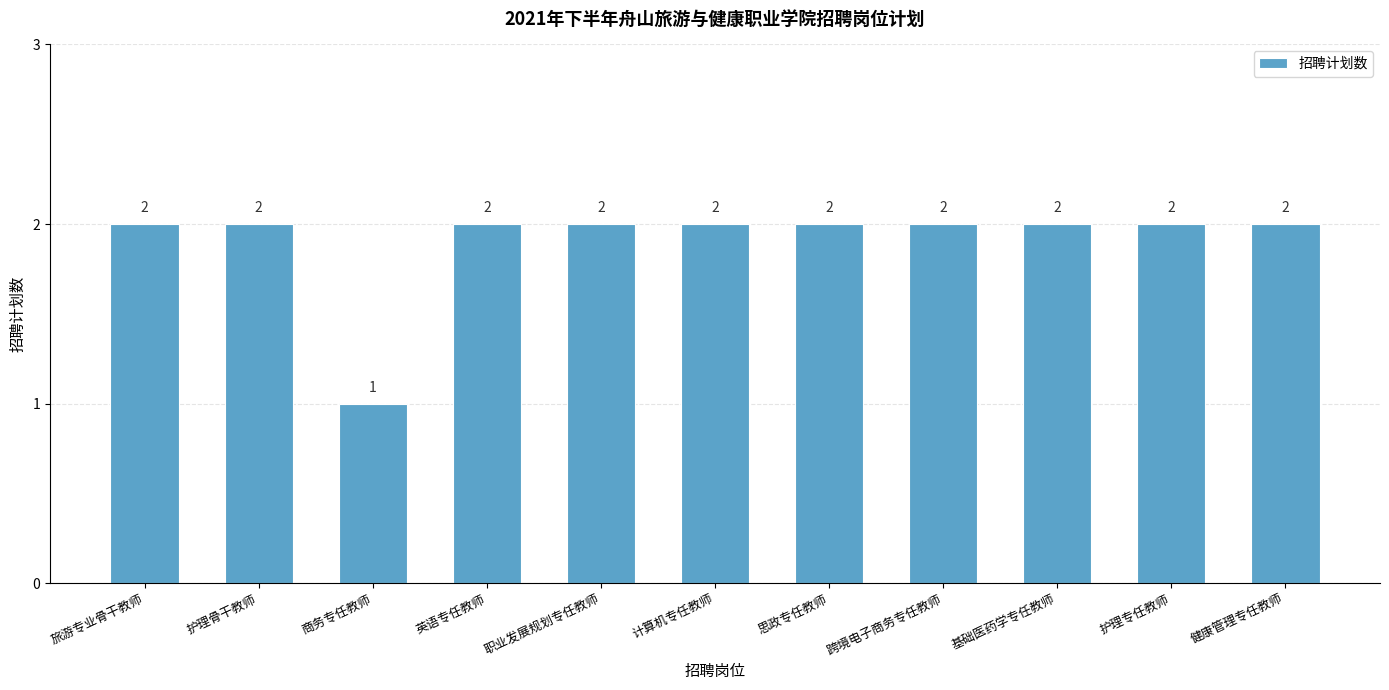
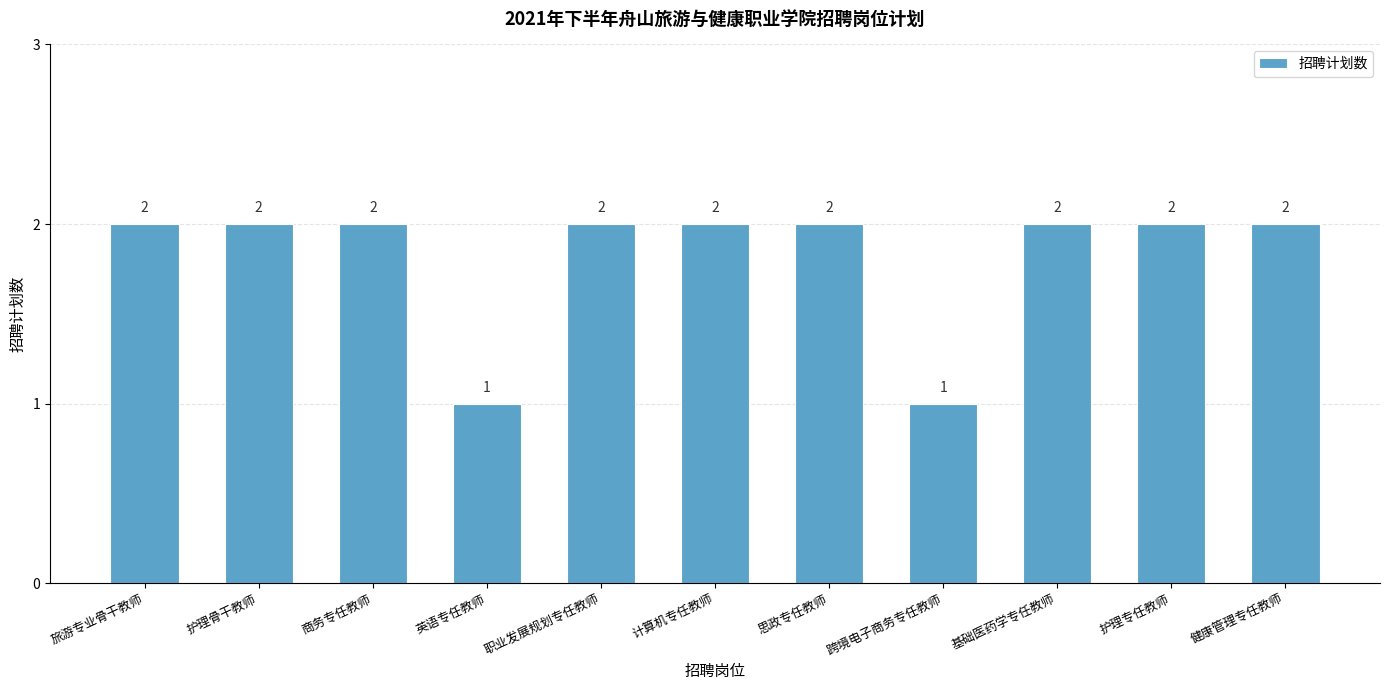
商务专任教师: 1 -> 2
英语专任教师: 2 -> 1
跨境电子商务专任教师: 2 -> 1
